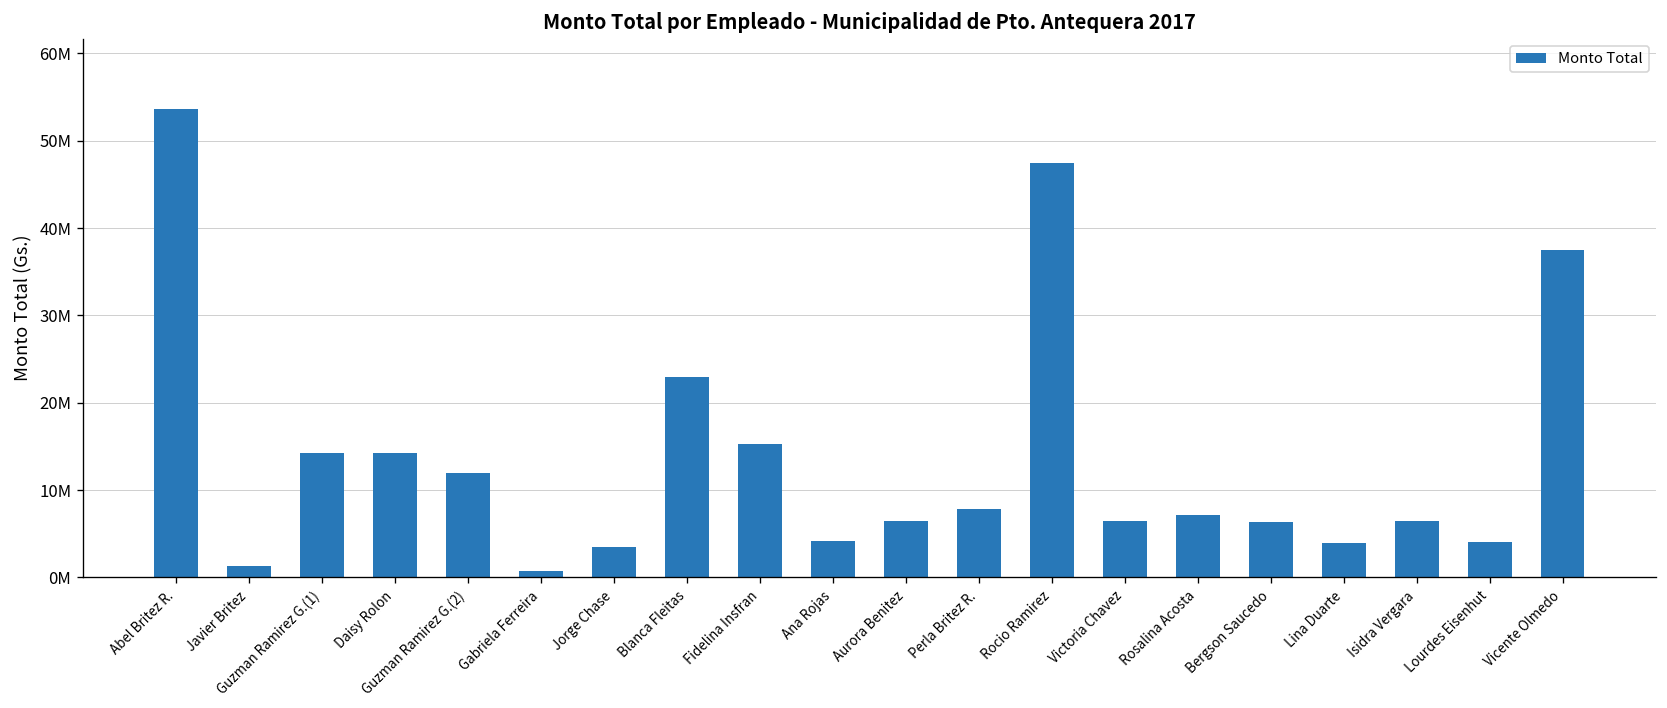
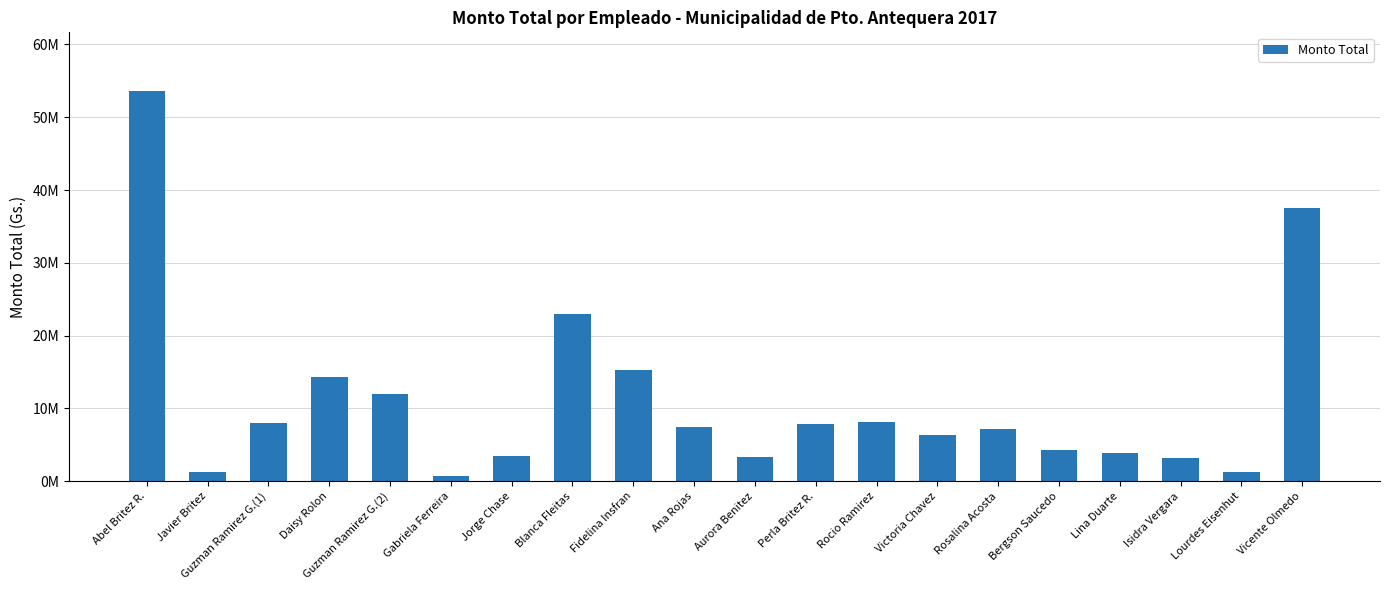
Guzman Ramirez G.(1): 14000000 -> 8000000
Ana Rojas: 4000000 -> 7000000
Aurora Benitez: 7000000 -> 3000000
Rocio Ramirez: 47000000 -> 8000000
Bergson Saucedo: 6000000 -> 4000000
Isidra Vergara: 7000000 -> 3000000
Lourdes Eisenhut: 4000000 -> 1000000
